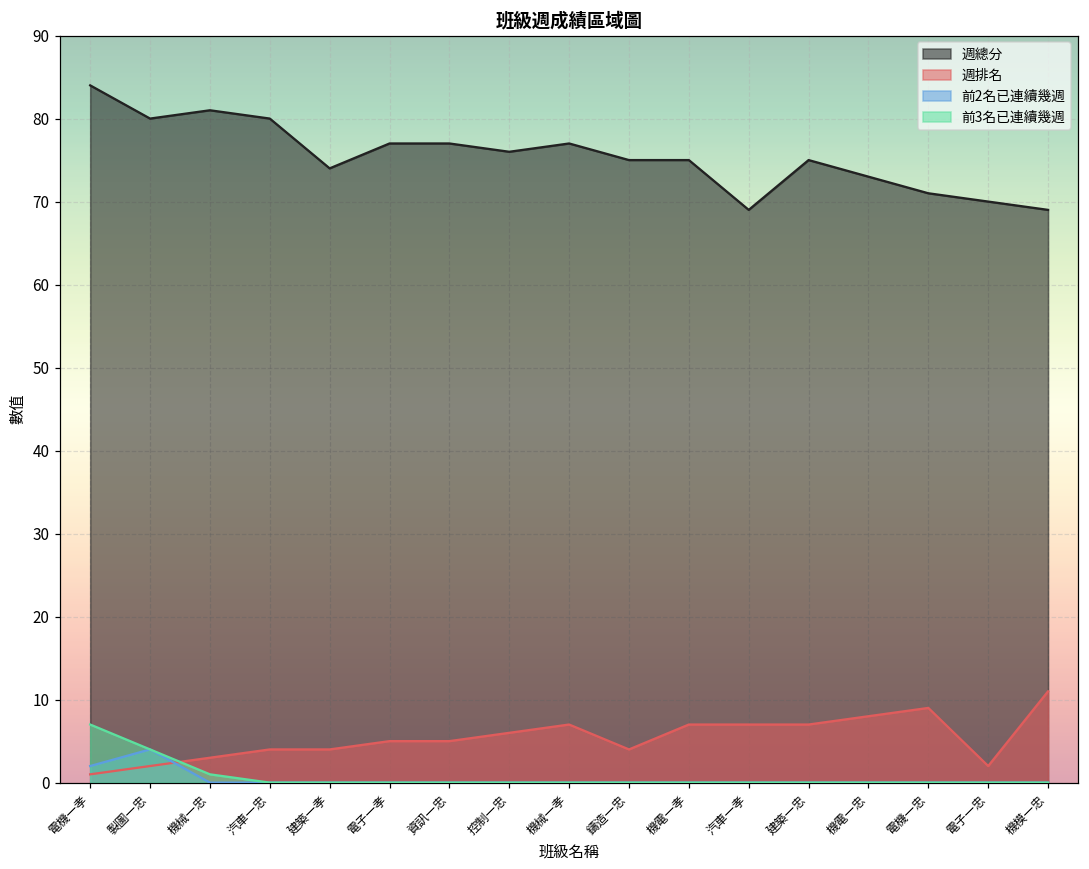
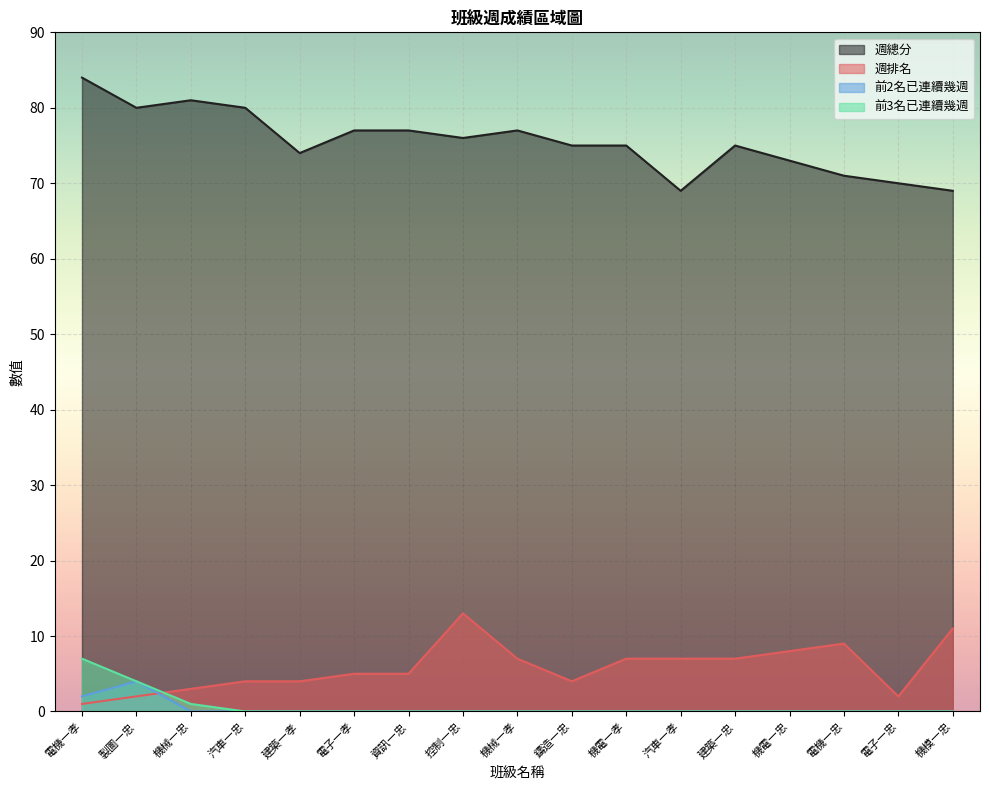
週排名, 控制一忠: 6 -> 13
